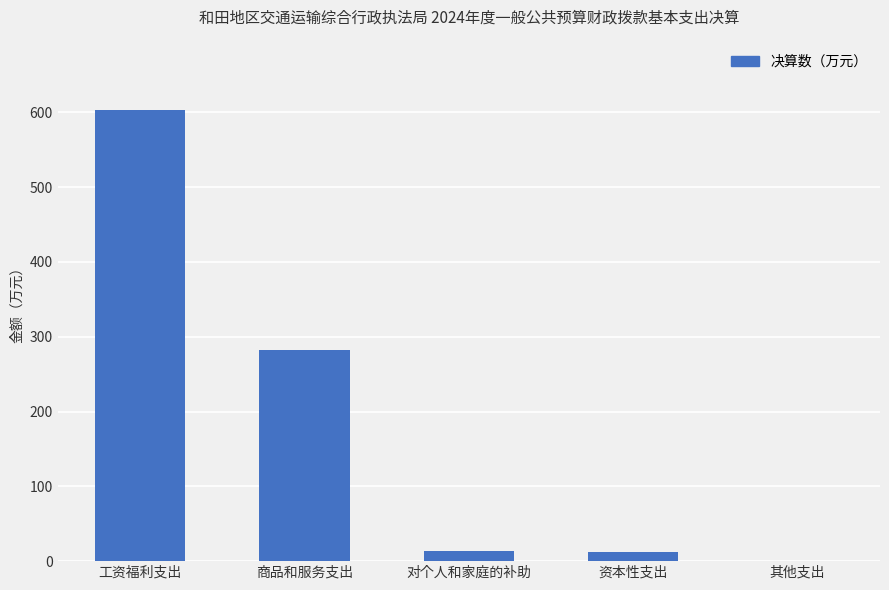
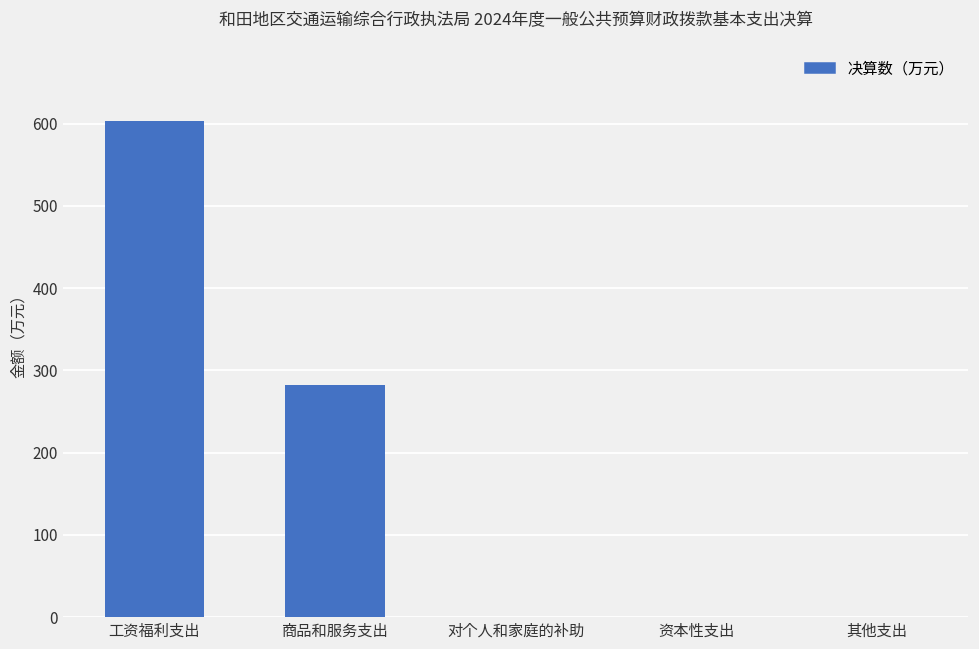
对个人和家庭的补助: 10 -> 0
资本性支出: 10 -> 0
